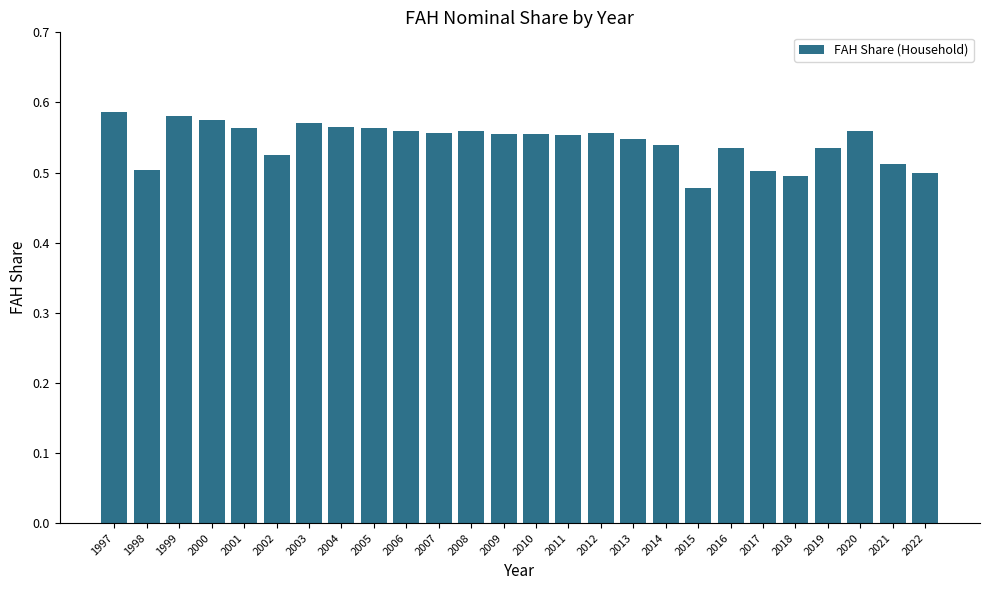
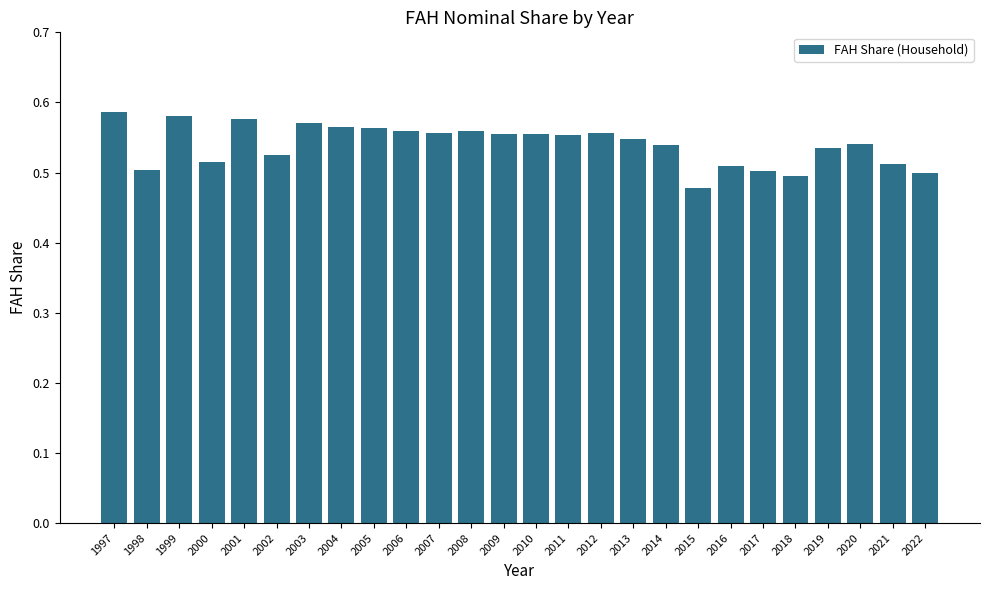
2000: 0.57 -> 0.52
2001: 0.56 -> 0.58
2016: 0.53 -> 0.51
2020: 0.56 -> 0.54
